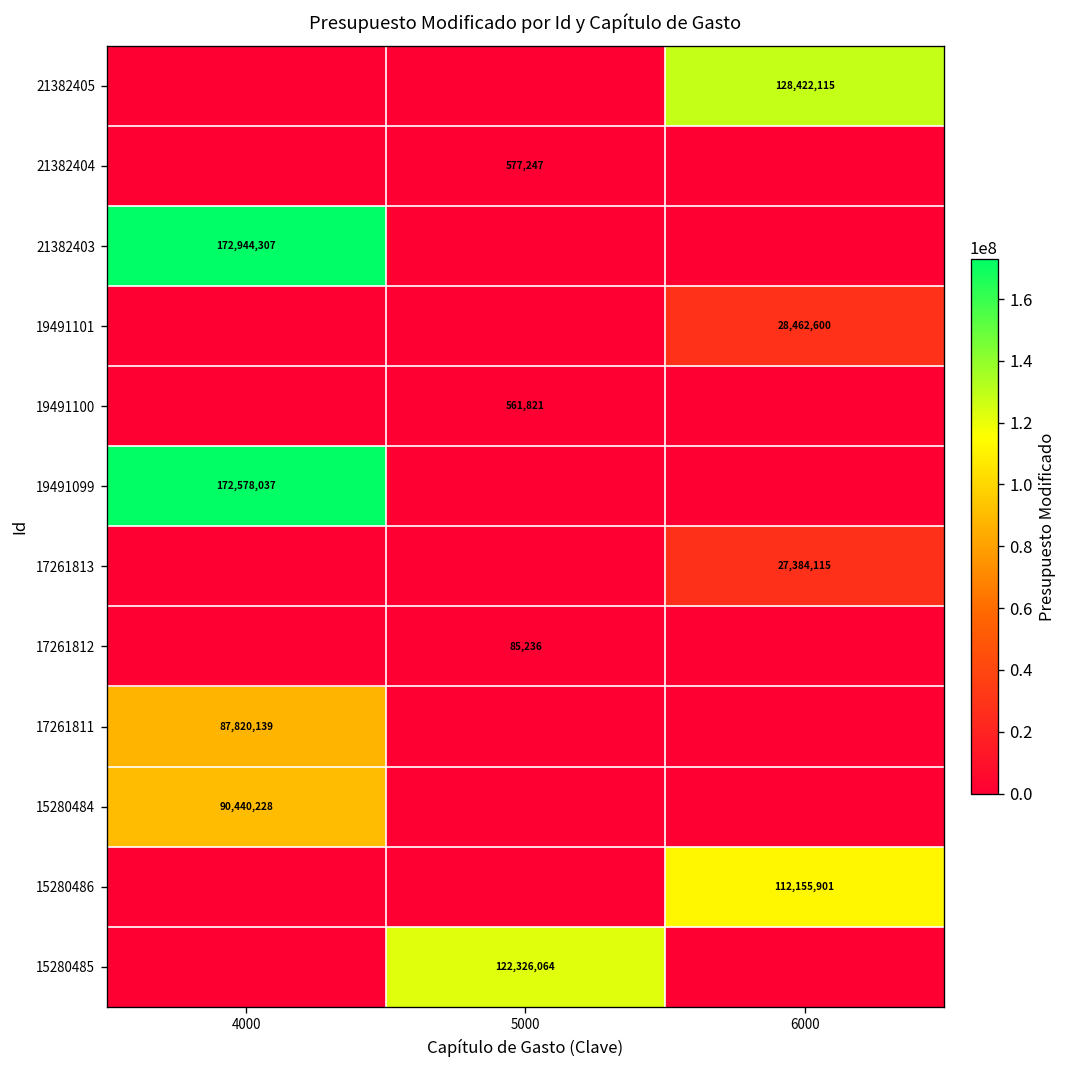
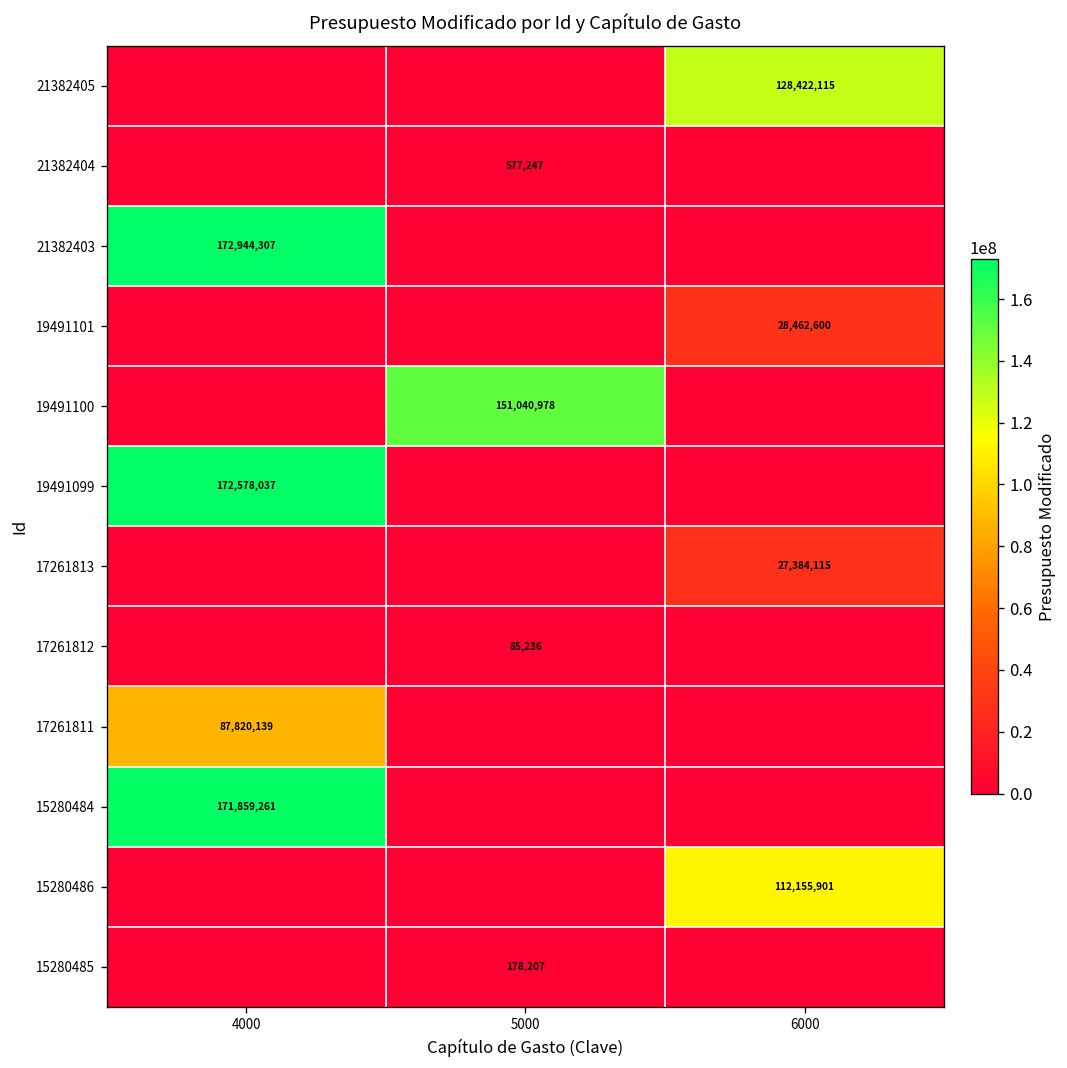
19491100, 5000: 561,821 -> 151,040,978
15280484, 4000: 90,440,228 -> 171,859,261
15280485, 5000: 122,326,064 -> 178,207
